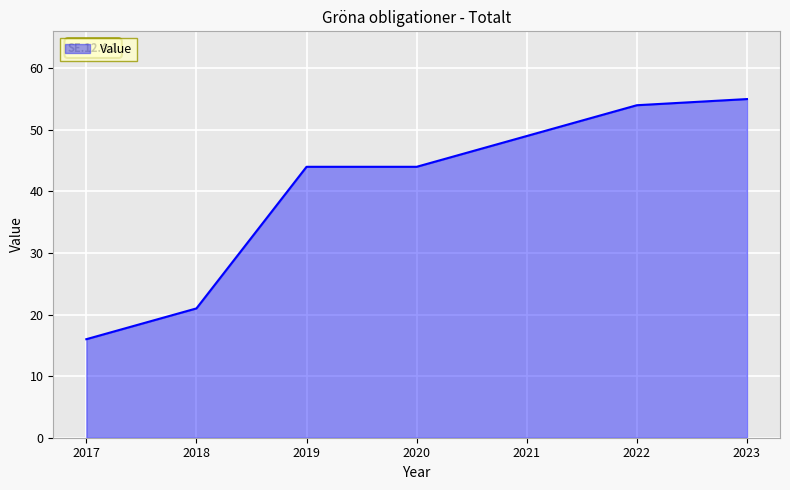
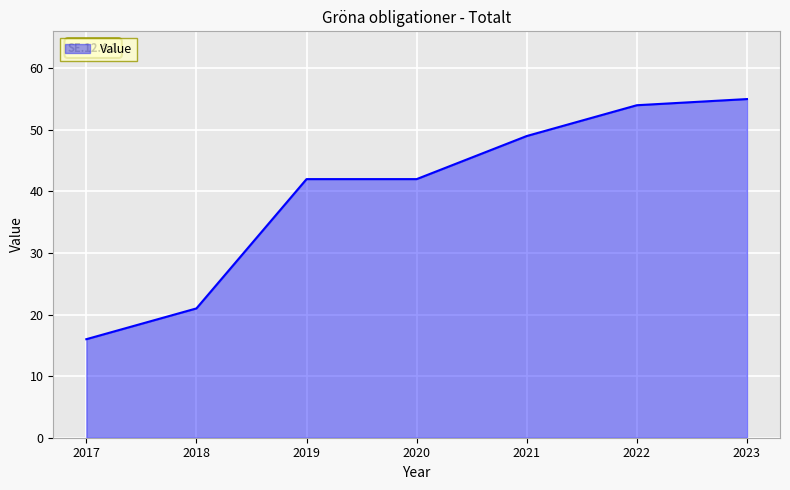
2019: 44 -> 42
2020: 44 -> 42
